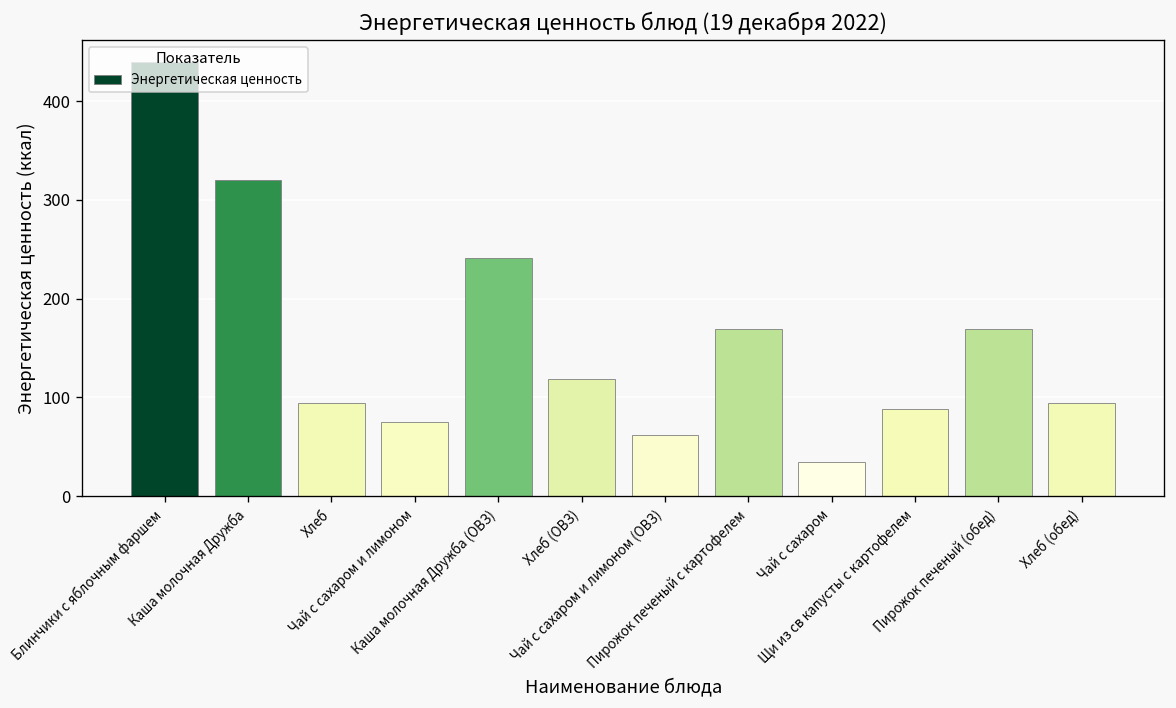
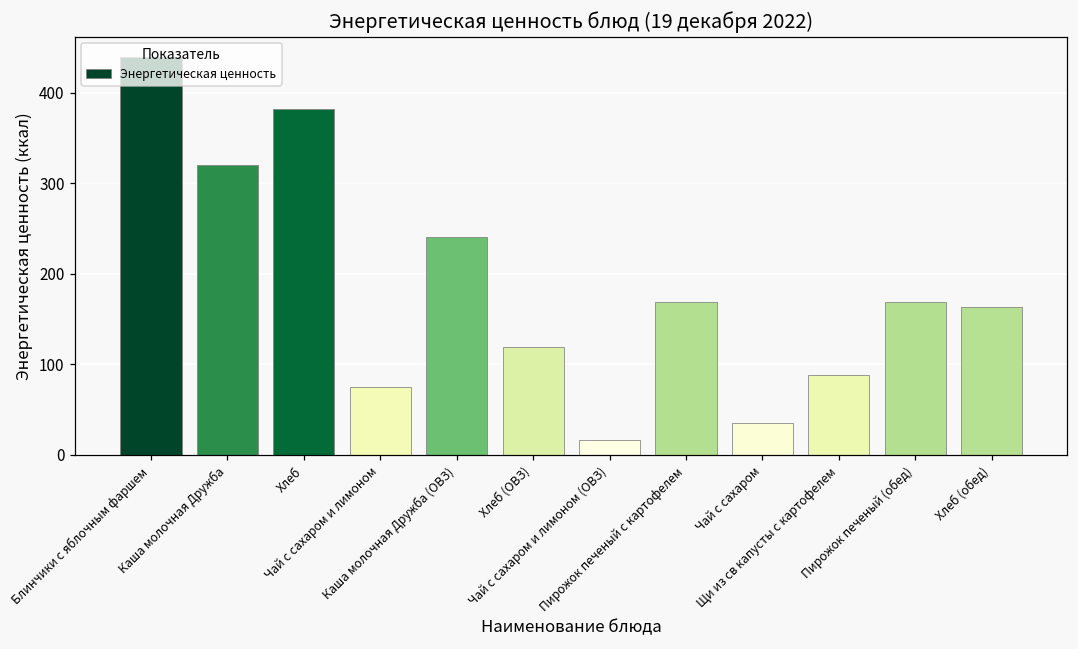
Хлеб: 90 -> 380
Чай с сахаром и лимоном (ОВЗ): 60 -> 20
Хлеб (обед): 90 -> 160
